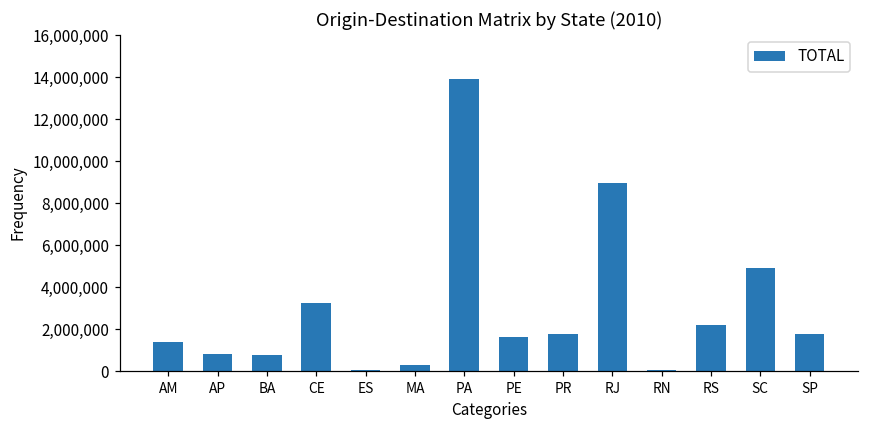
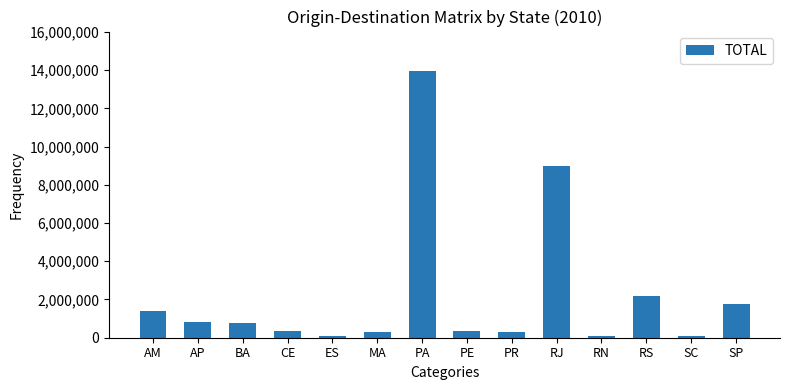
CE: 3,300,000 -> 400,000
PE: 1,600,000 -> 400,000
PR: 1,800,000 -> 300,000
SC: 4,900,000 -> 100,000
